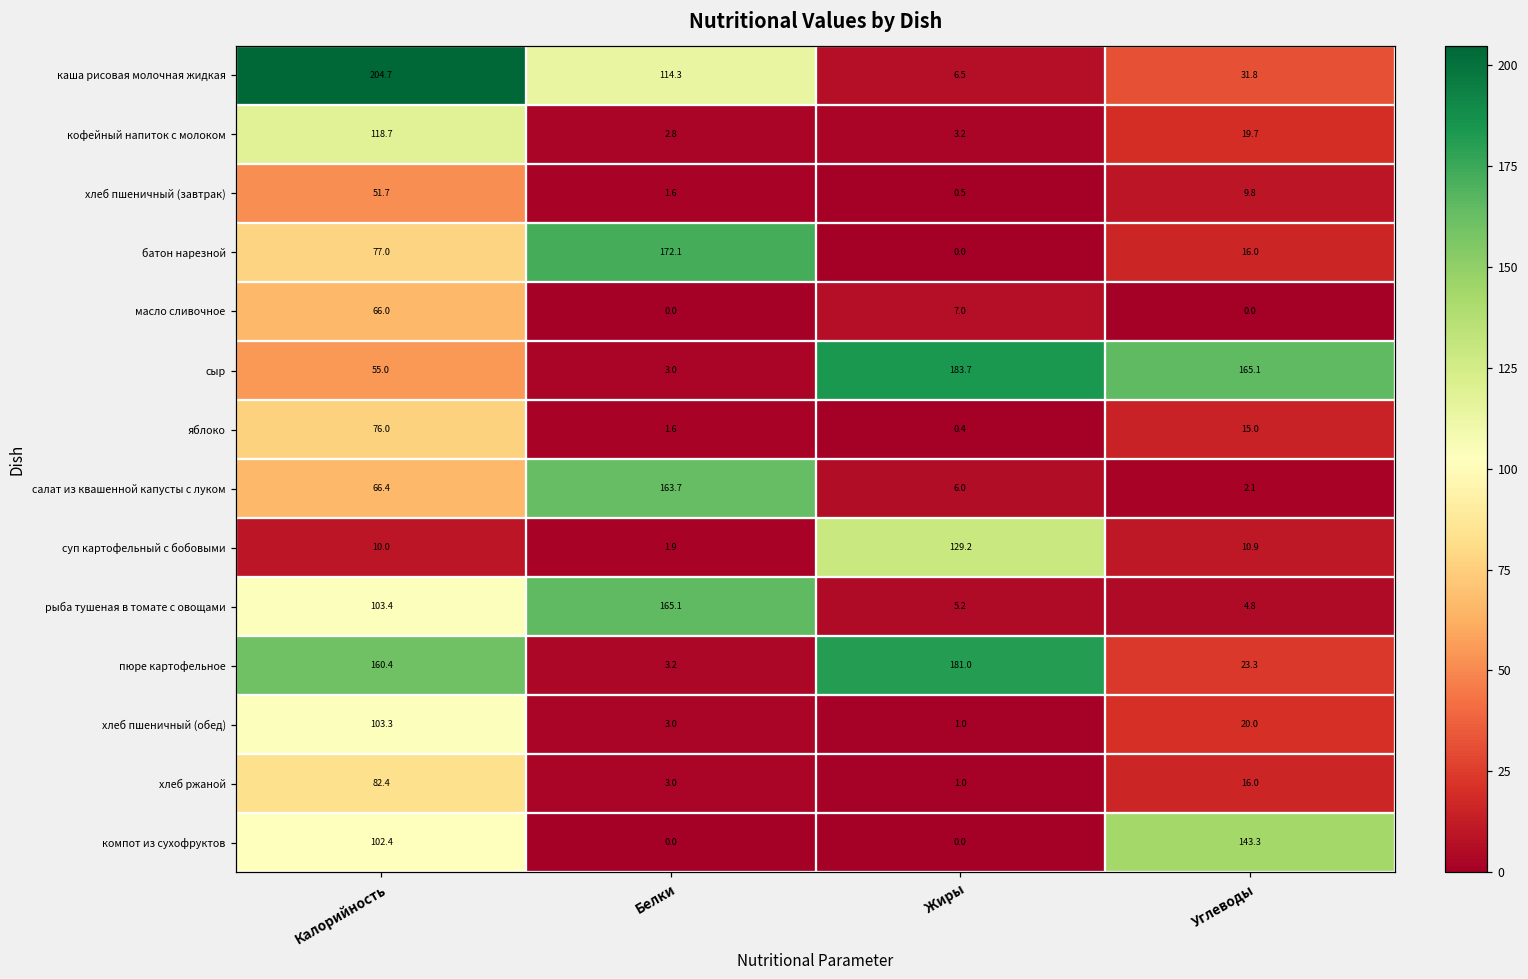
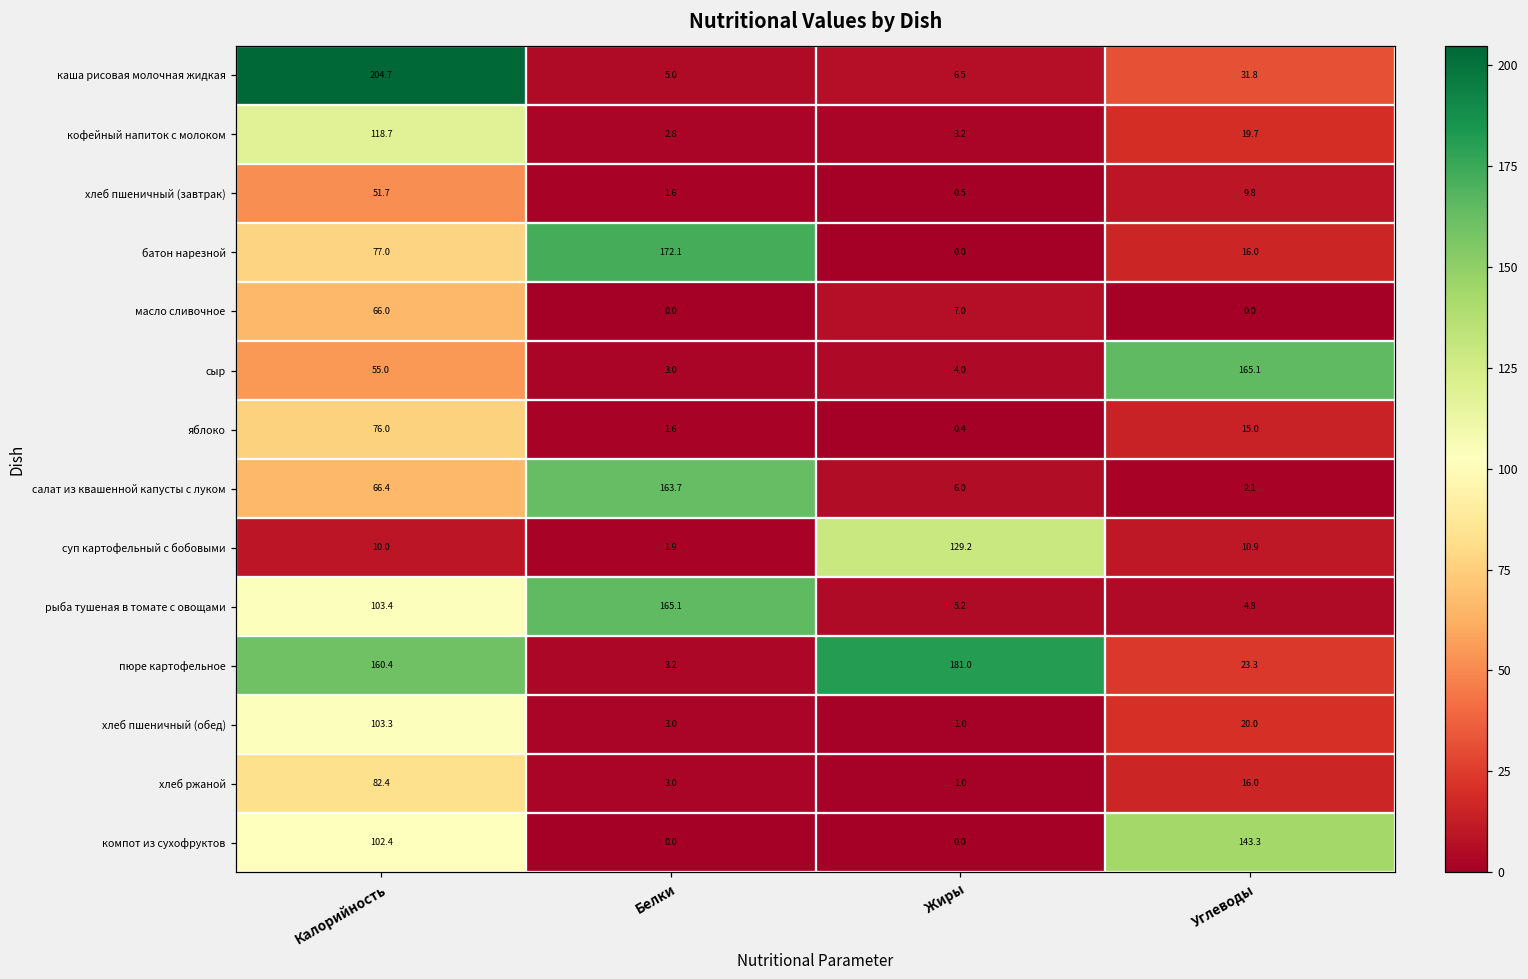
каша рисовая молочная жидкая, Белки: 114.3 -> 5.0
сыр, Жиры: 183.7 -> 4.0
